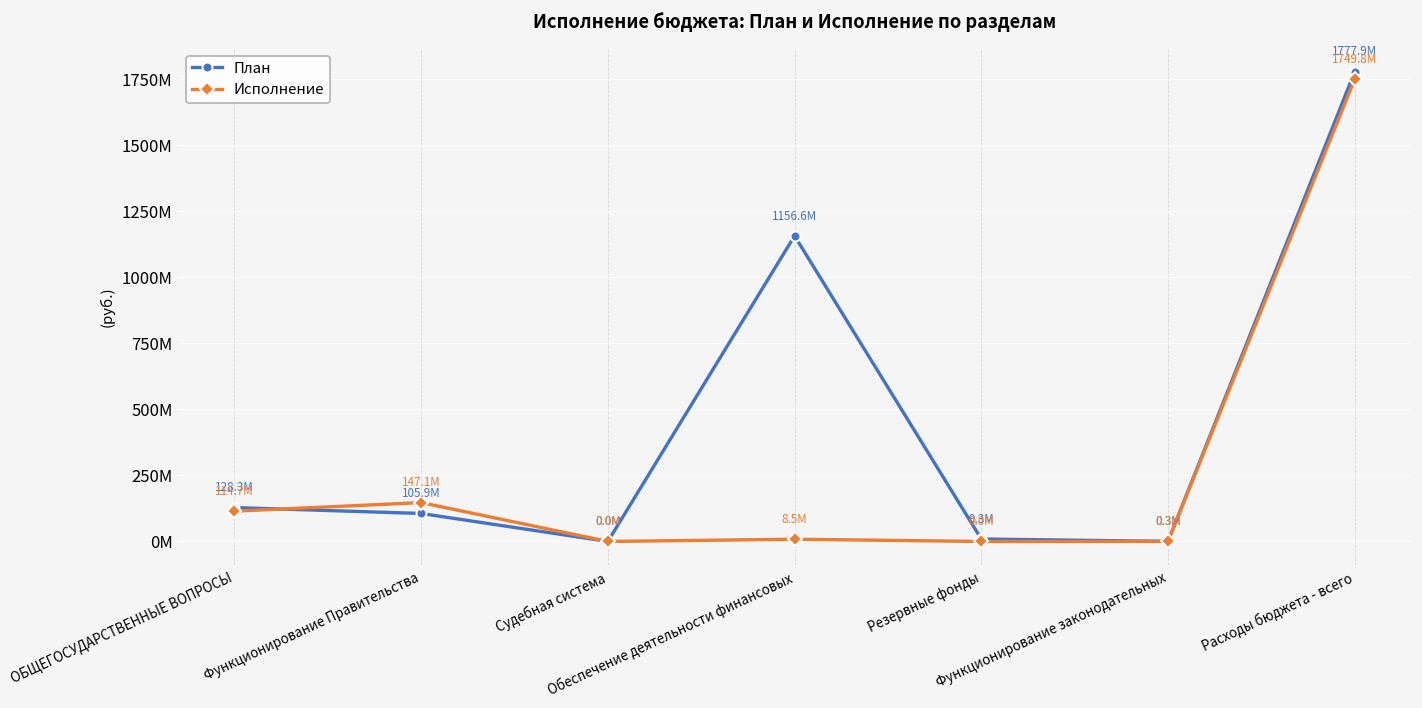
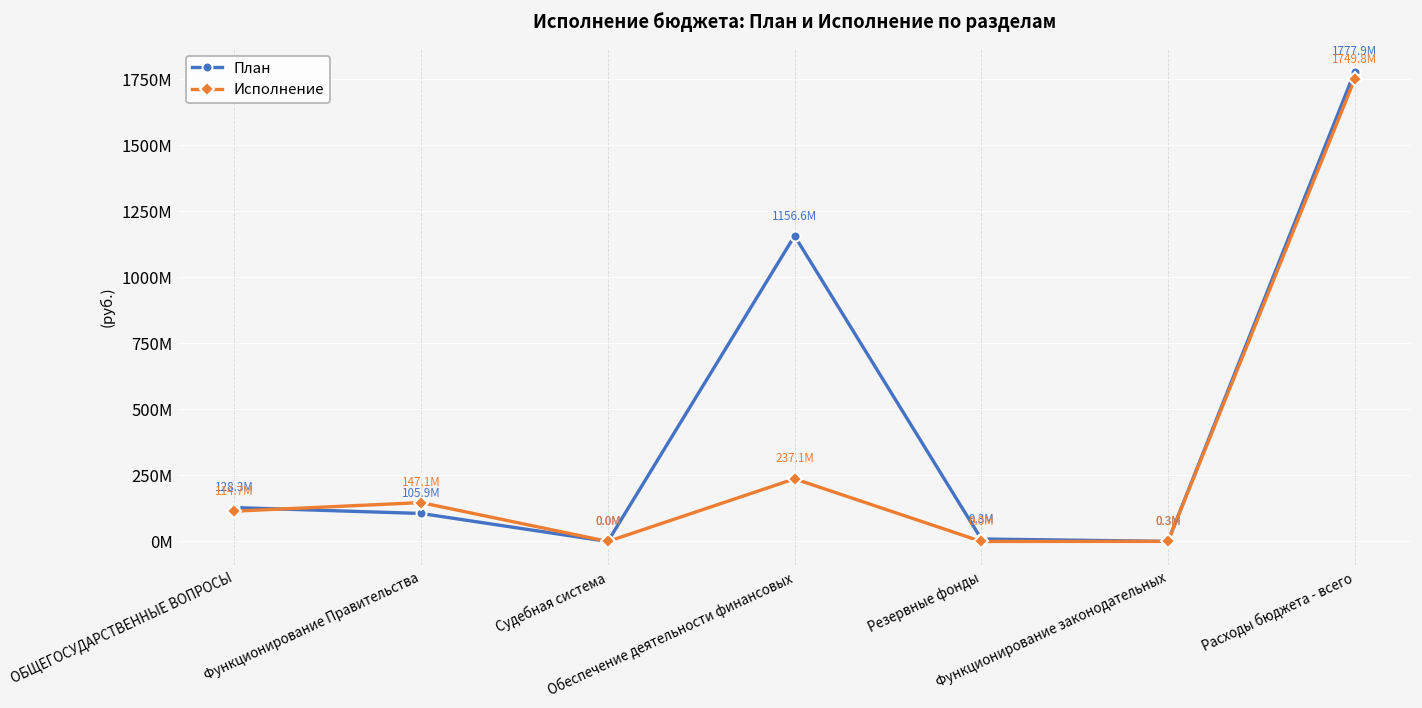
Исполнение, Обеспечение деятельности финансовых: 8.5M -> 237.1M
